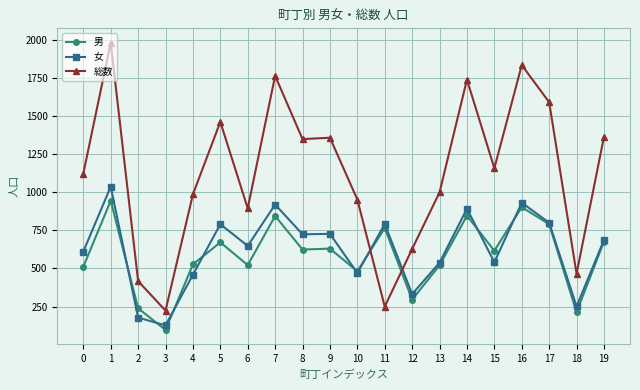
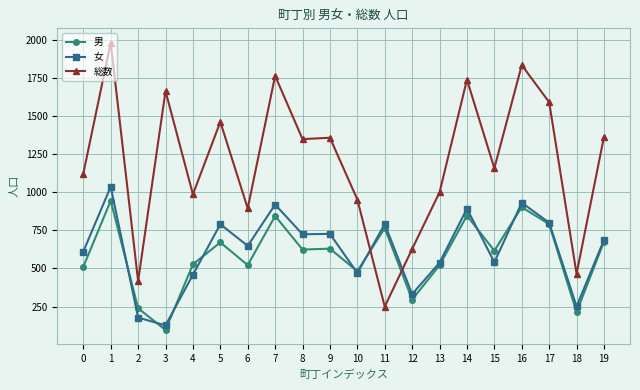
総数, 3: 220 -> 1660
